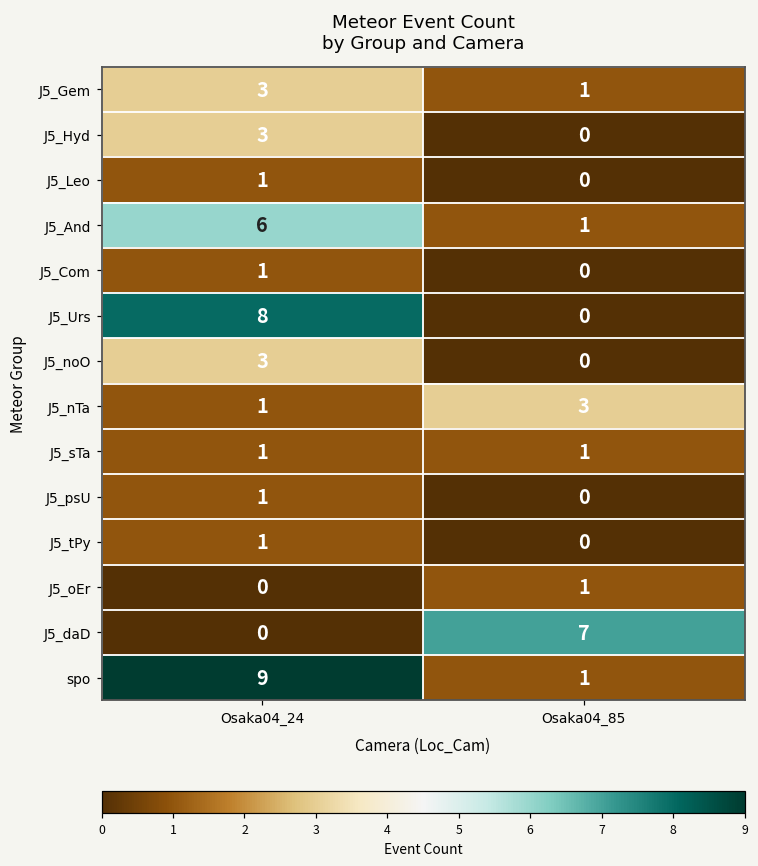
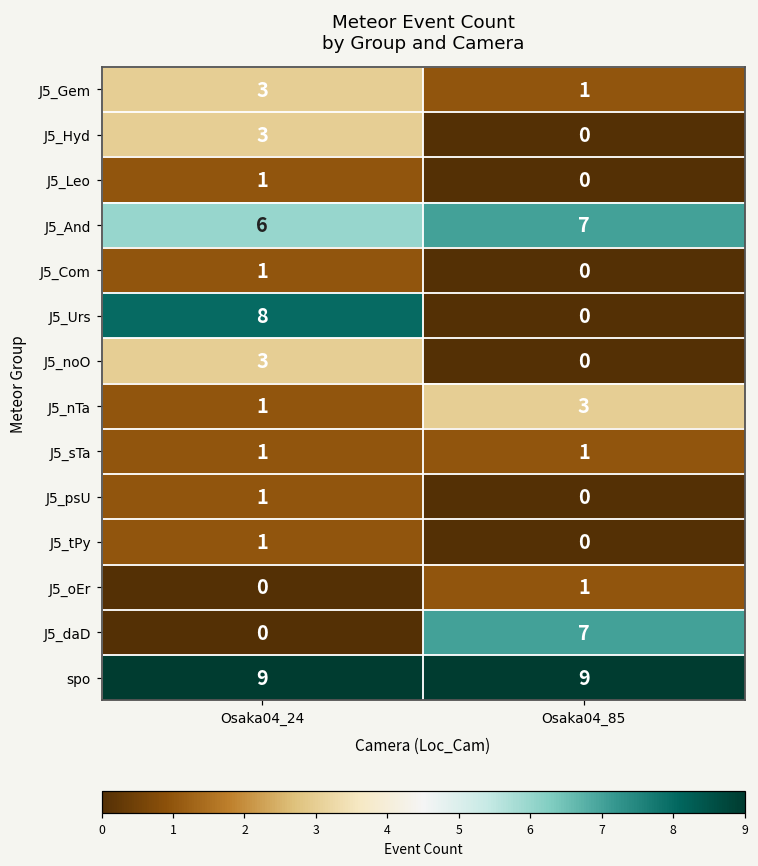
J5_And, Osaka04_85: 1 -> 7
spo, Osaka04_85: 1 -> 9
